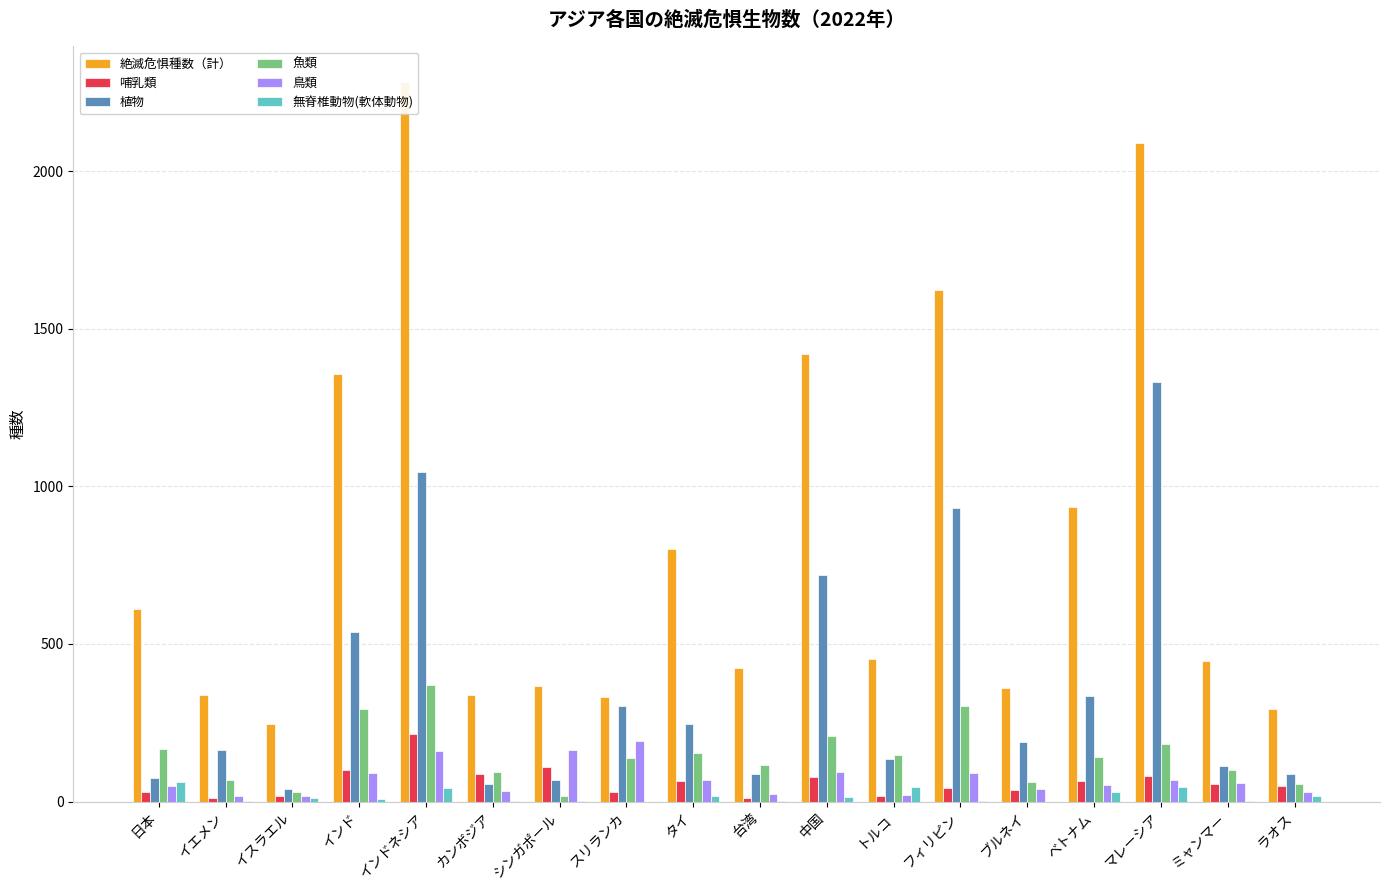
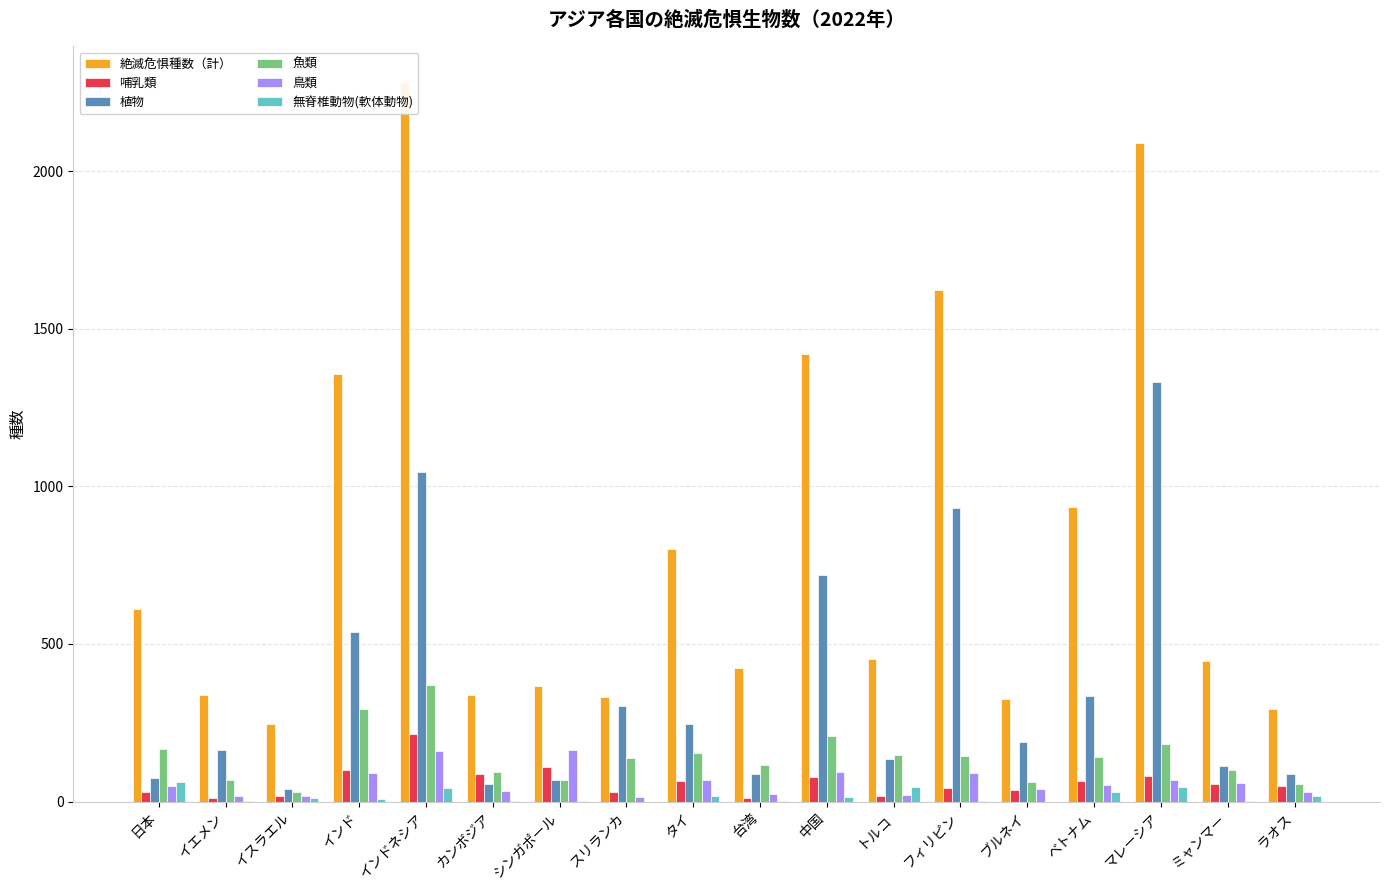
魚類, シンガポール: 20 -> 70
鳥類, スリランカ: 190 -> 10
魚類, フィリピン: 300 -> 150
絶滅危惧種数（計）, ブルネイ: 360 -> 330
